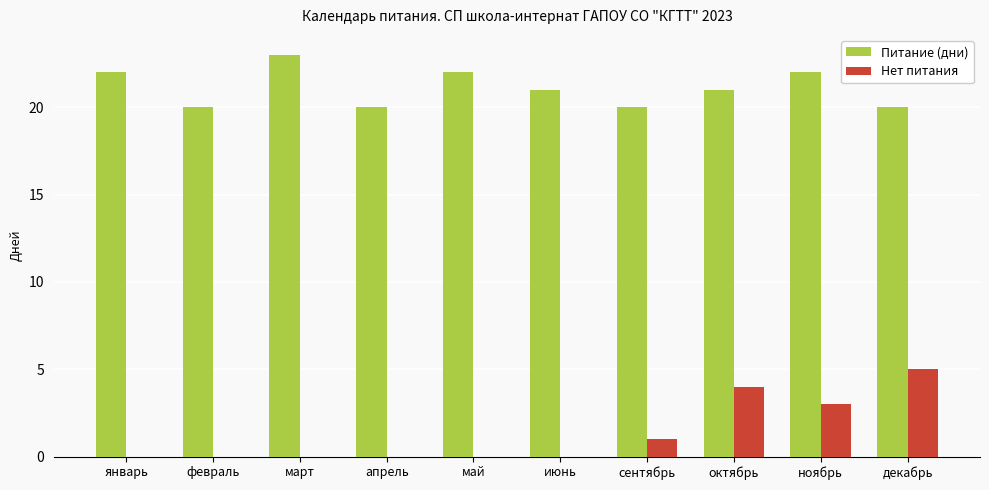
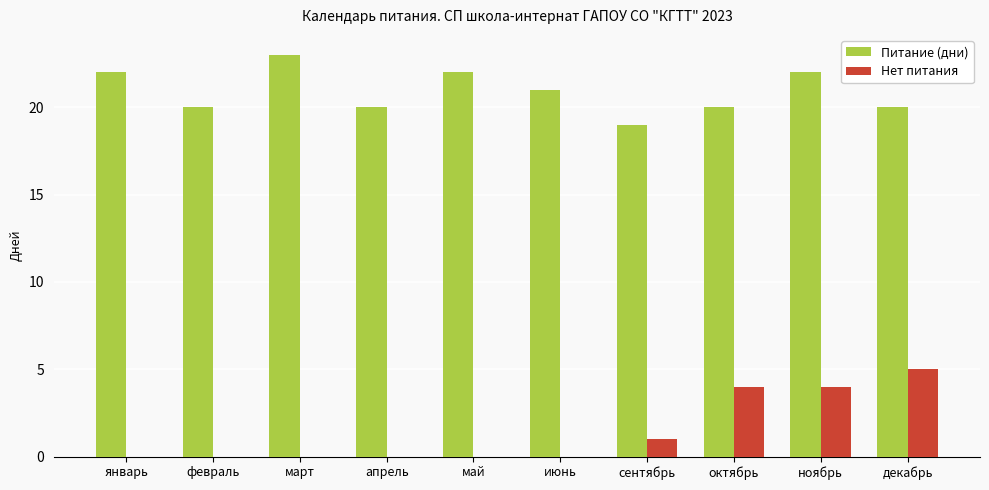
Питание (дни), сентябрь: 20 -> 19
Питание (дни), октябрь: 21 -> 20
Нет питания, ноябрь: 3 -> 4
